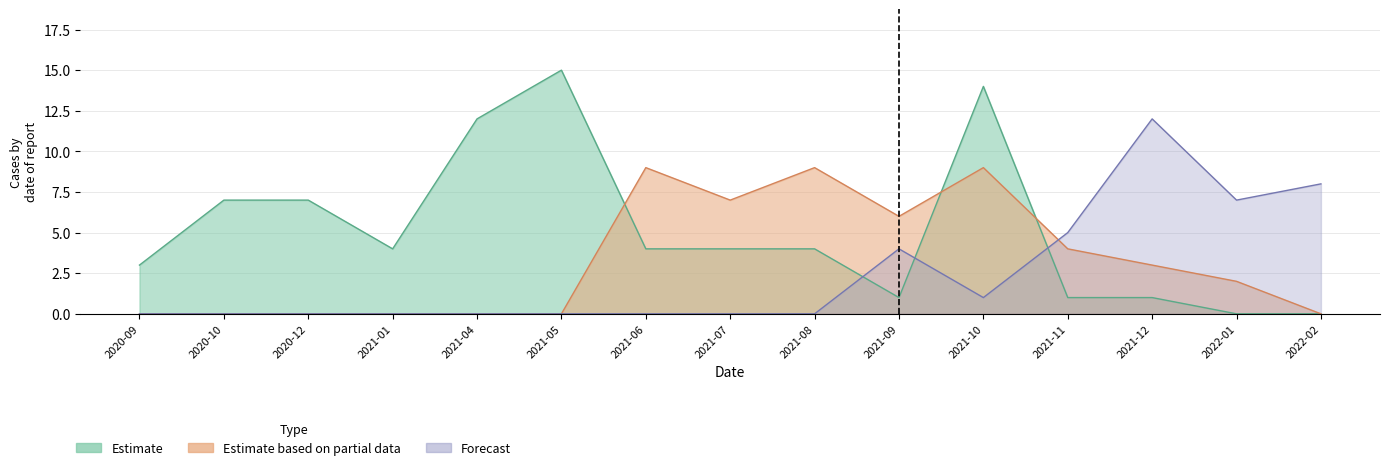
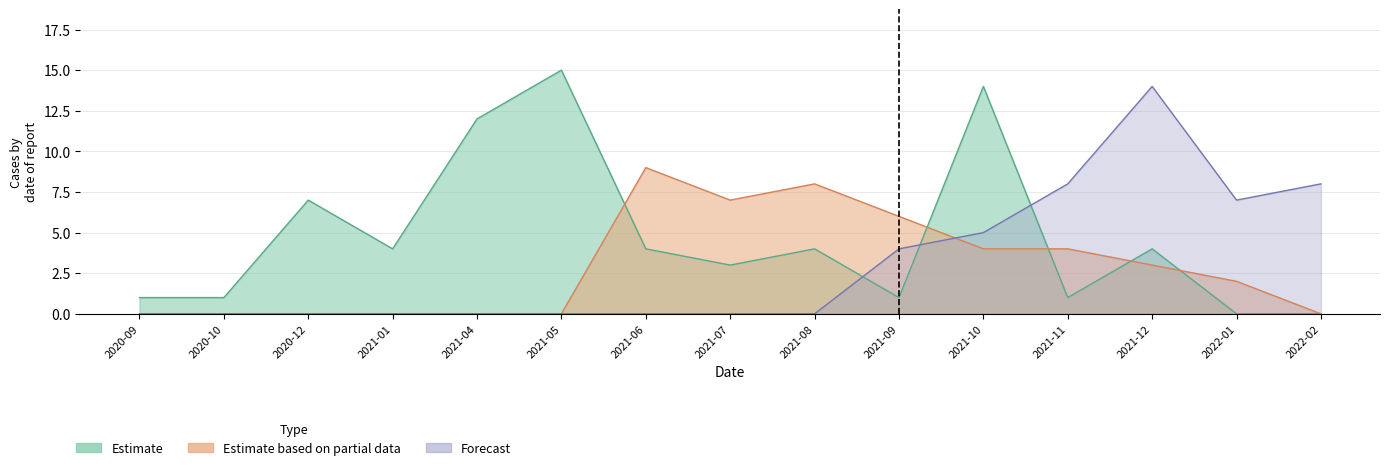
Estimate, 2020-09: 3 -> 1
Estimate, 2020-10: 7 -> 1
Estimate, 2021-07: 4 -> 3
Estimate based on partial data, 2021-08: 9 -> 8
Estimate based on partial data, 2021-10: 9 -> 4
Forecast, 2021-10: 1 -> 5
Forecast, 2021-11: 5 -> 8
Estimate, 2021-12: 1 -> 4
Forecast, 2021-12: 12 -> 14
